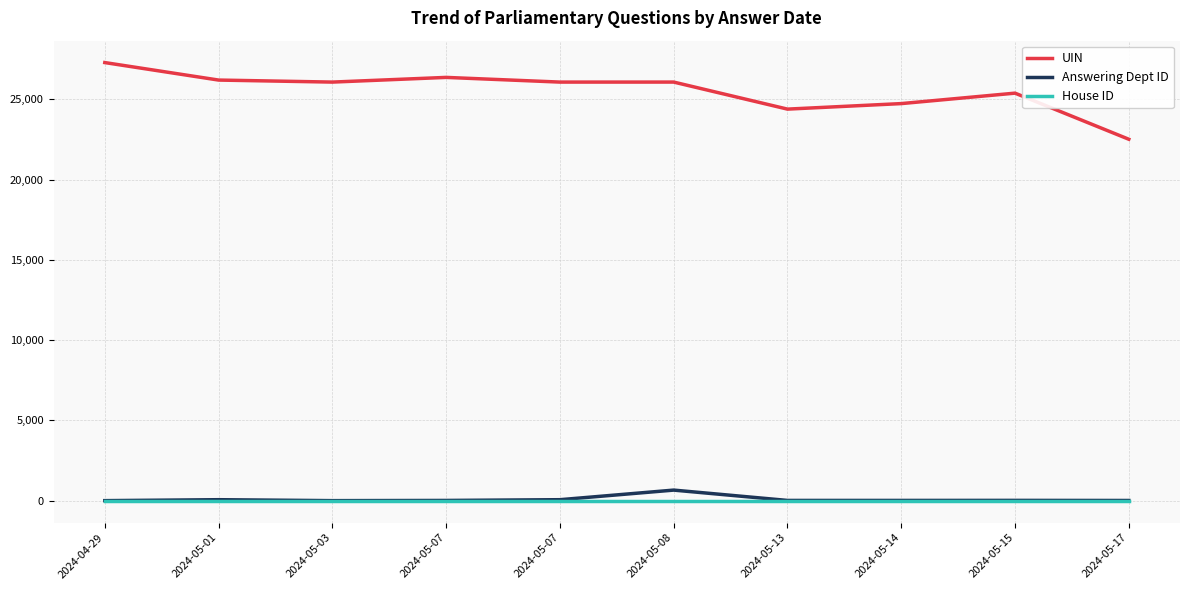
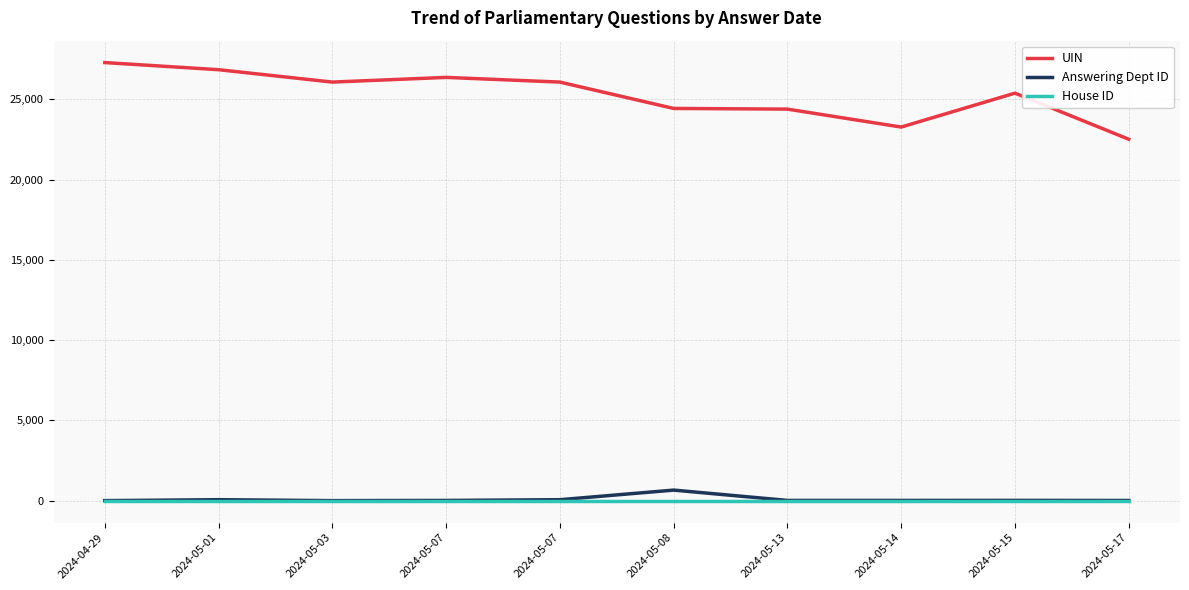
UIN, 2024-05-01: 26,200 -> 26,900
UIN, 2024-05-08: 26,100 -> 24,400
UIN, 2024-05-14: 24,700 -> 23,300
